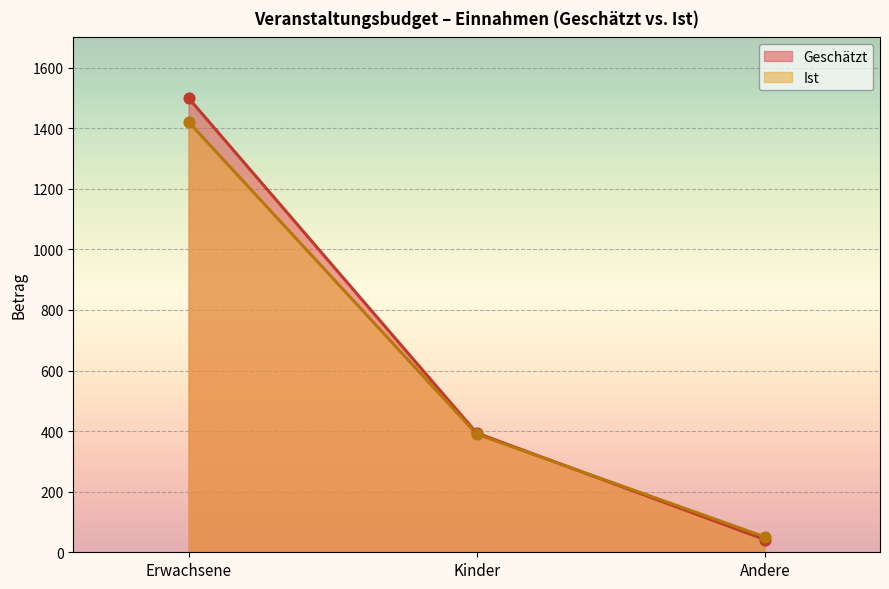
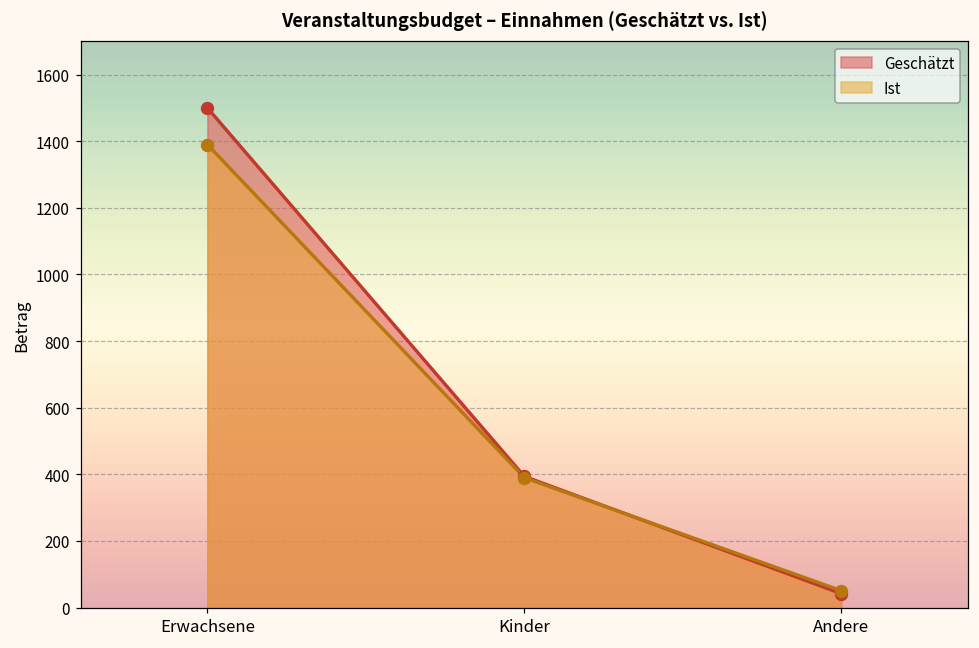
Ist, Erwachsene: 1420 -> 1390
